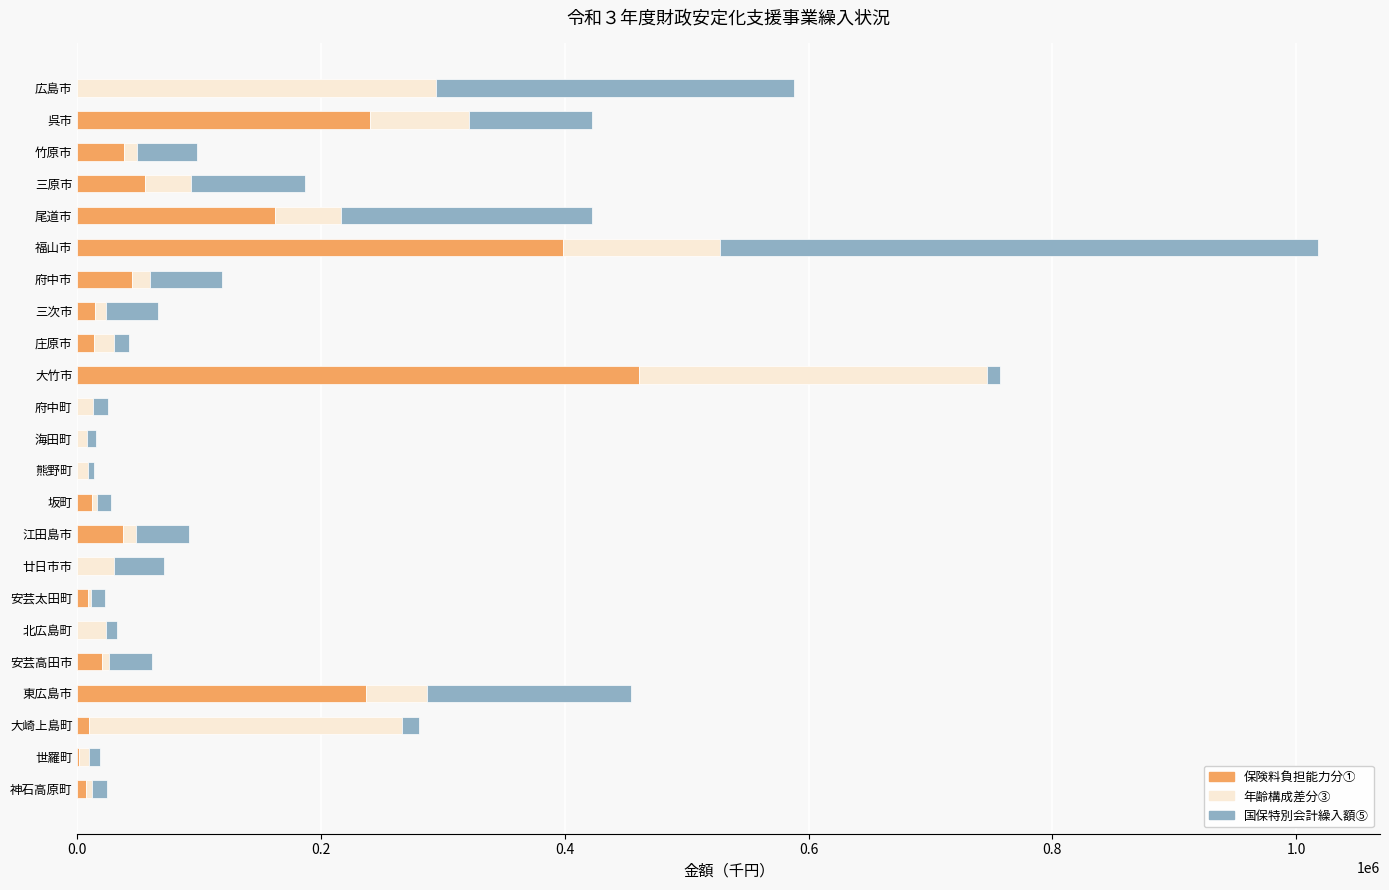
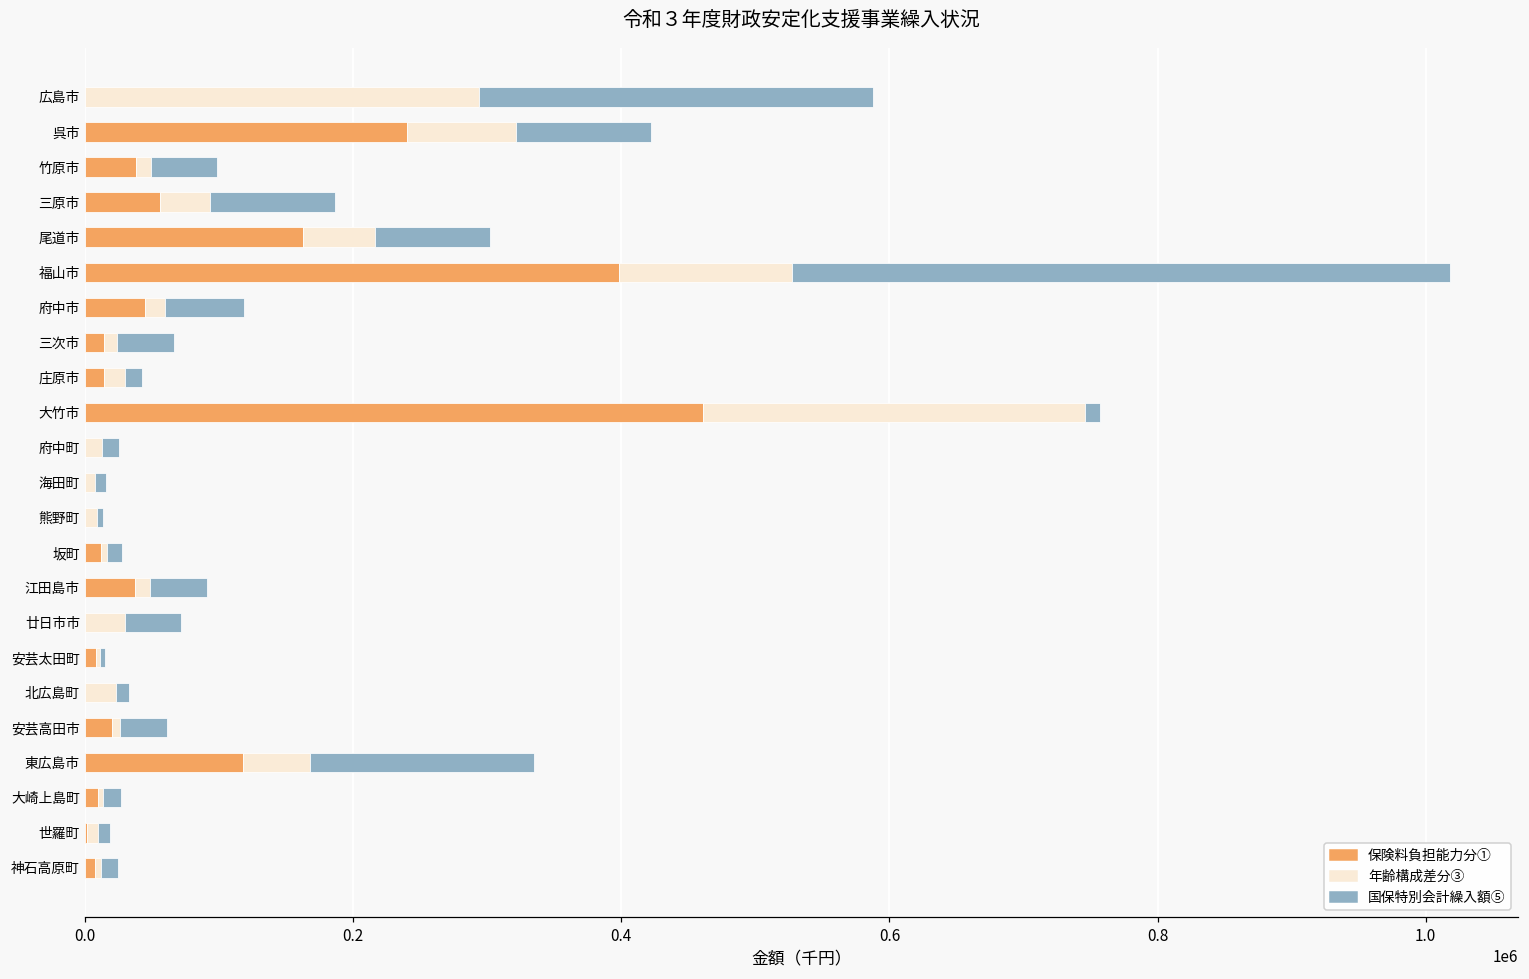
国保特別会計繰入額⑤, 尾道市: 206000 -> 85000
国保特別会計繰入額⑤, 安芸太田町: 12000 -> 3000
保険料負担能力分①, 東広島市: 237000 -> 118000
年齢構成差分③, 大崎上島町: 257000 -> 4000
